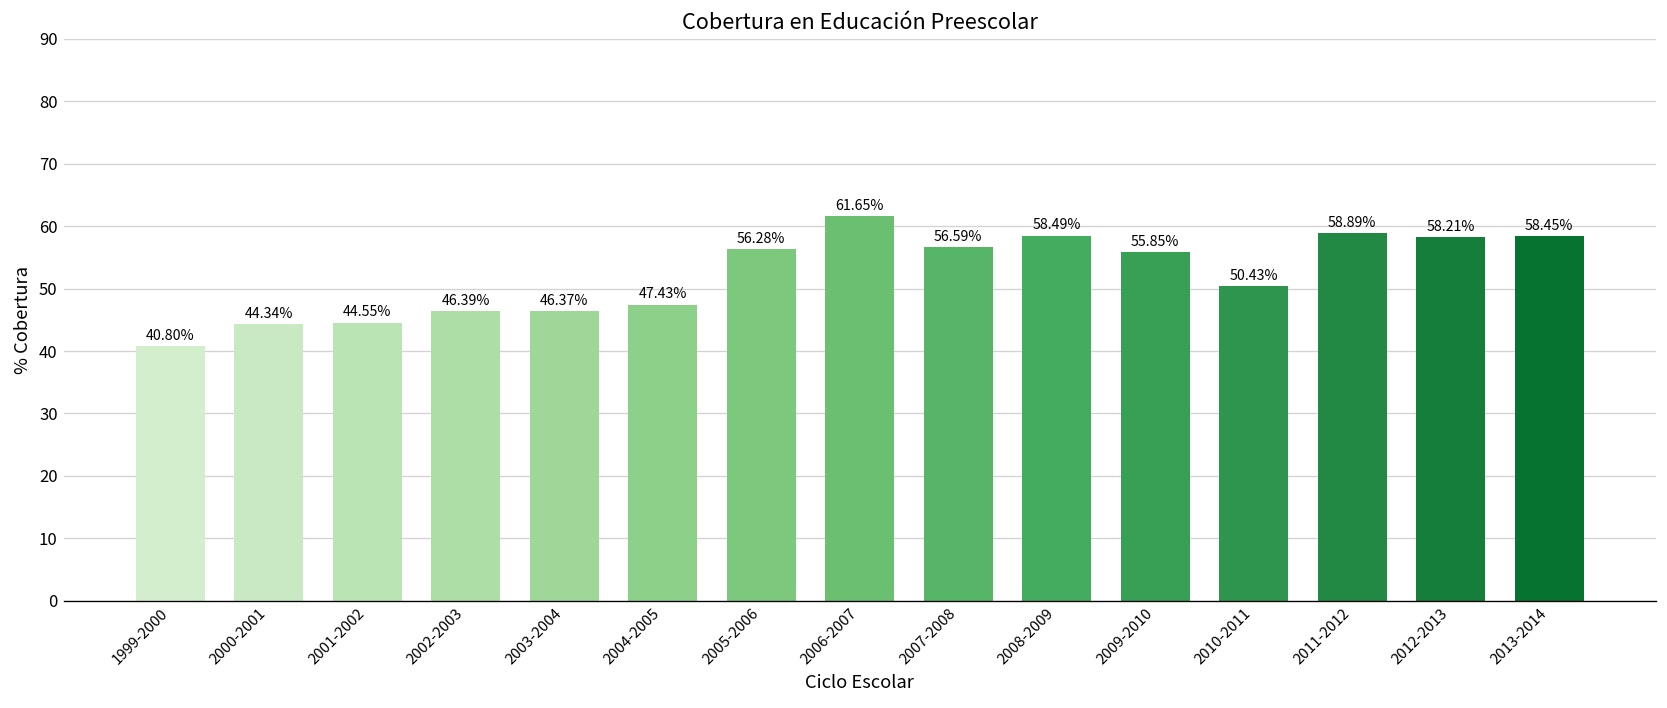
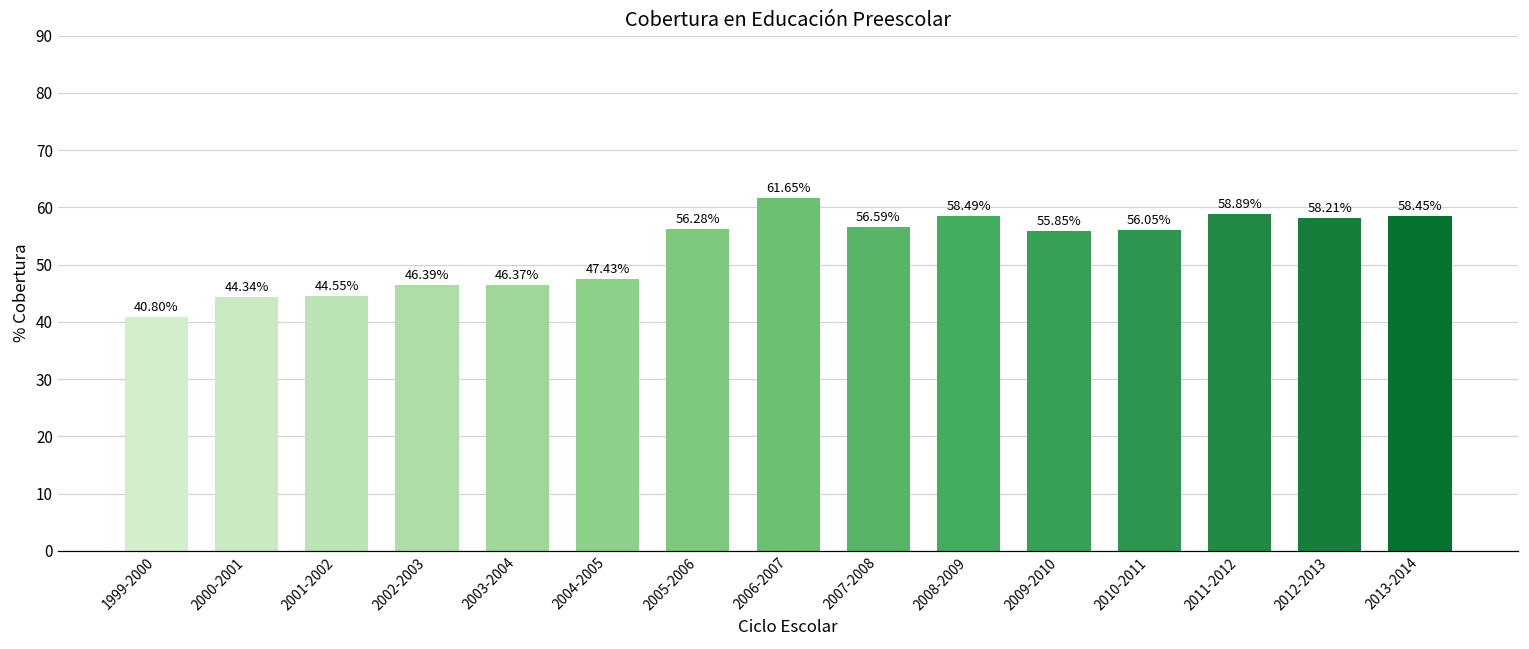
2010-2011: 50.43% -> 56.05%
